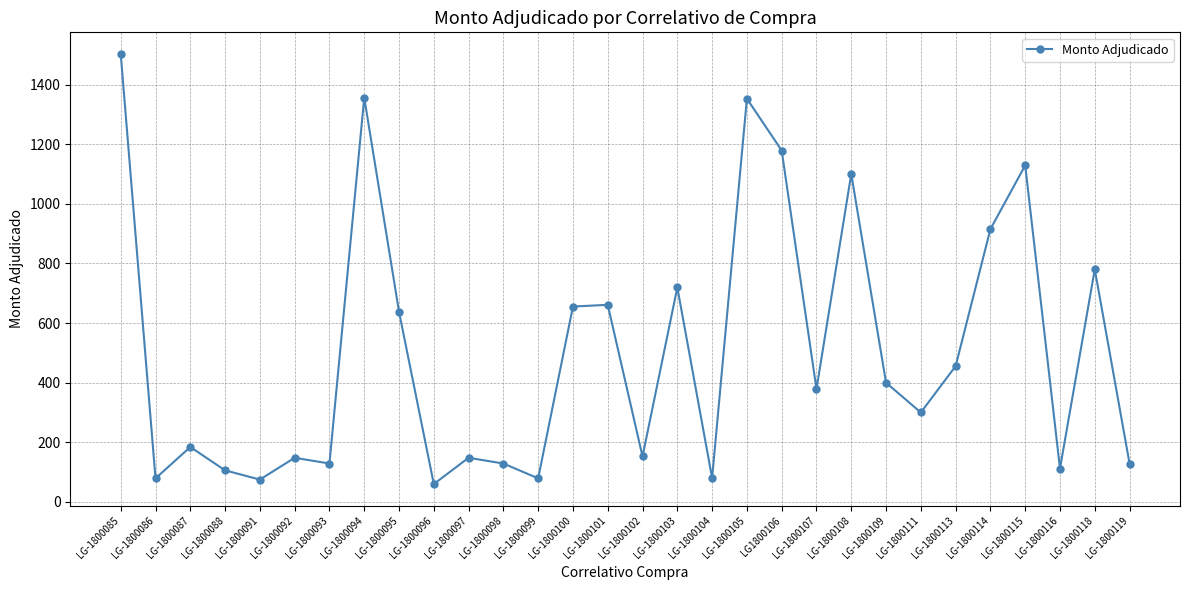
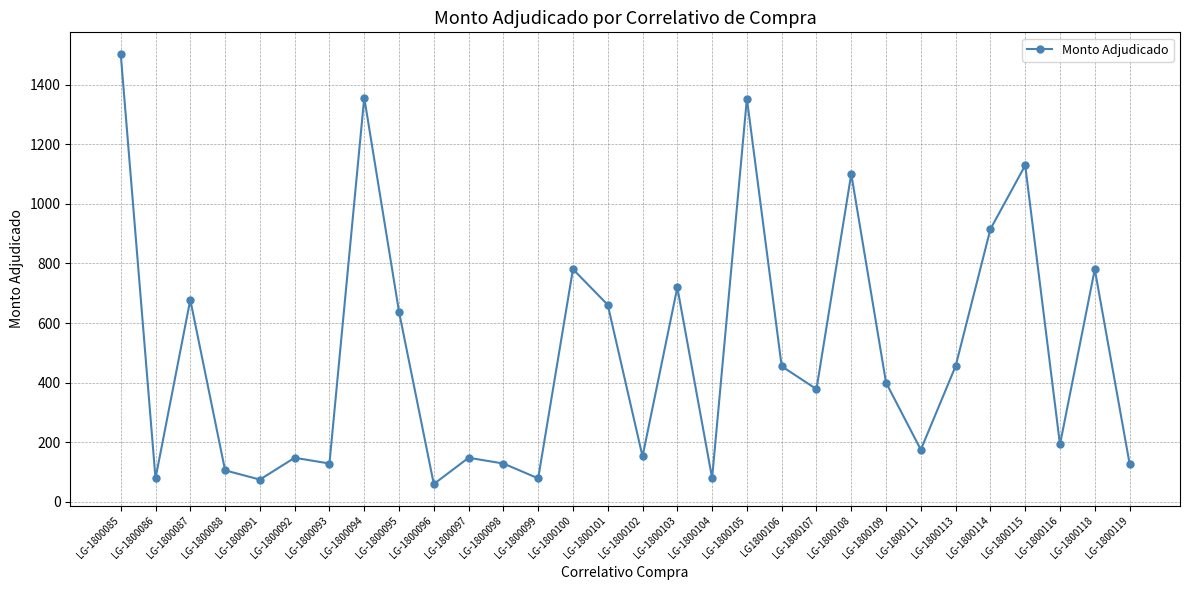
LG-1800087: 180 -> 680
LG-1800100: 660 -> 780
LG1800106: 1180 -> 460
LG-1800111: 300 -> 180
LG-1800116: 110 -> 190
